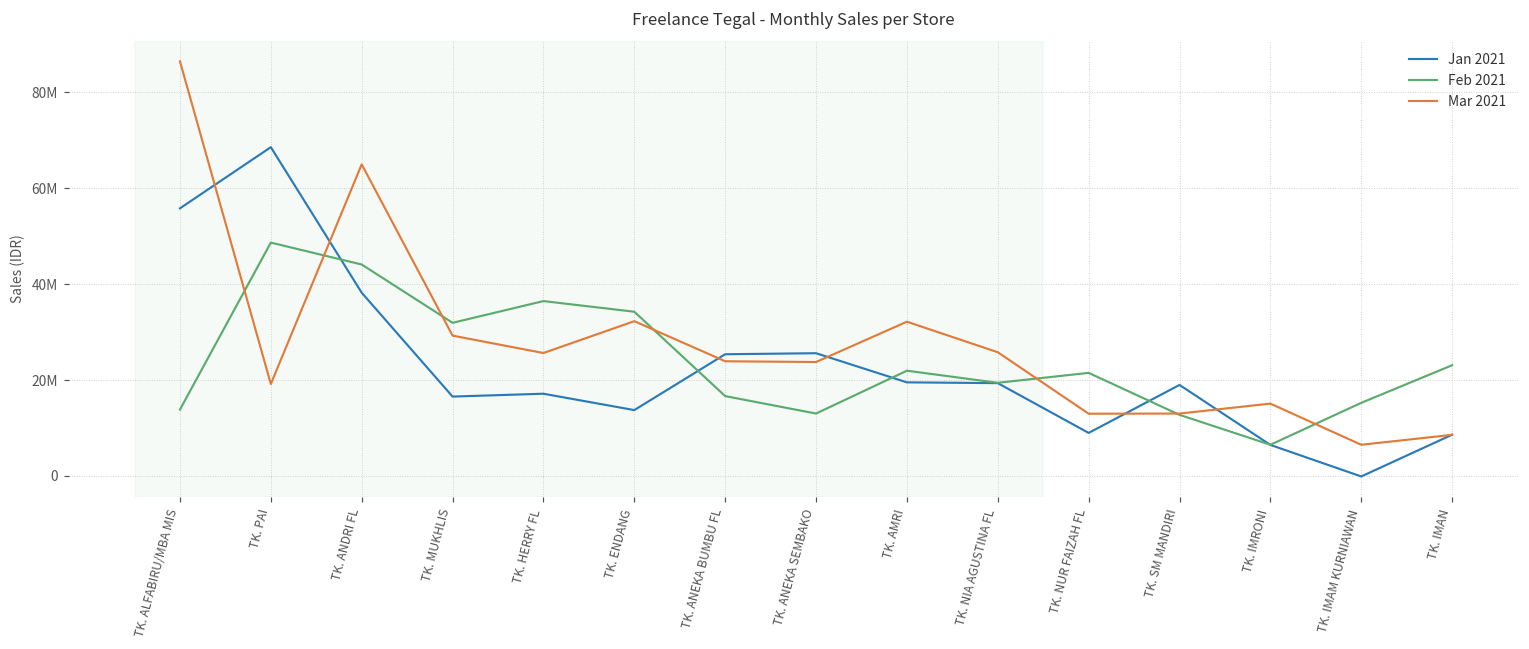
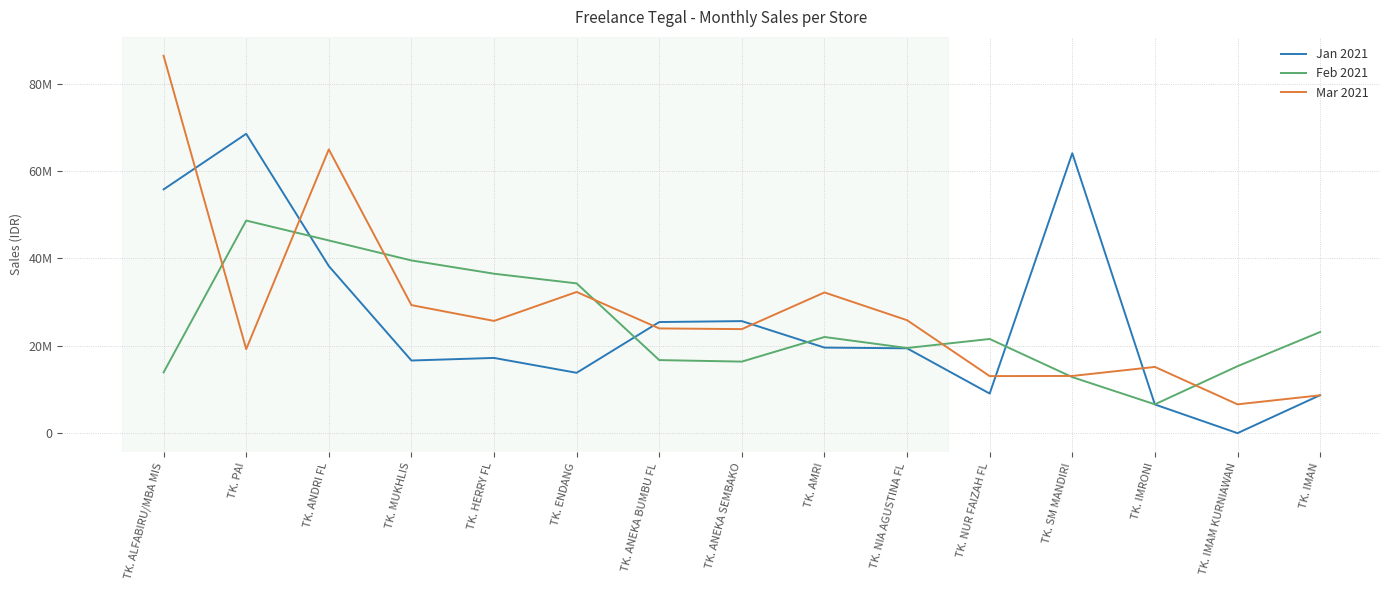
Feb 2021, TK. MUKHLIS: 32000000 -> 40000000
Feb 2021, TK. ANEKA SEMBAKO: 13000000 -> 16000000
Jan 2021, TK. SM MANDIRI: 19000000 -> 64000000
